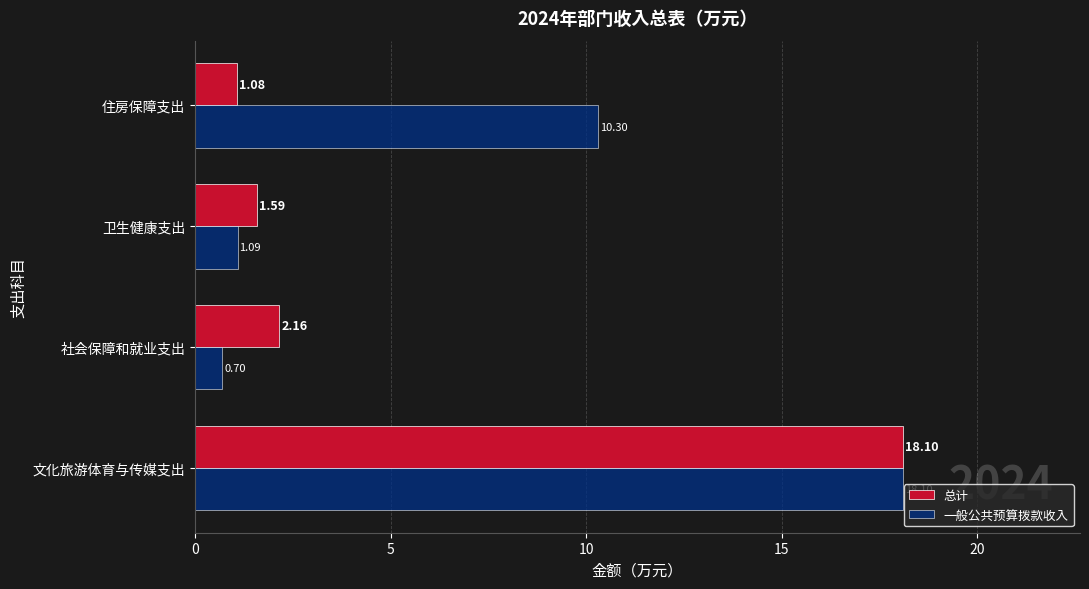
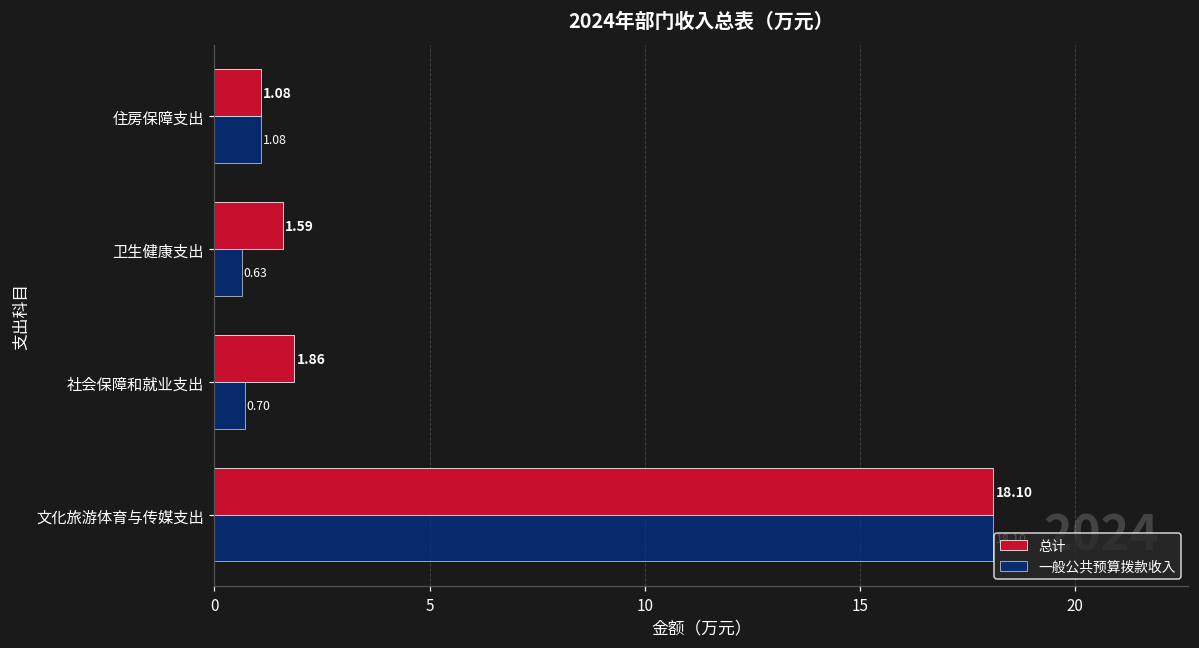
一般公共预算拨款收入, 住房保障支出: 10.30 -> 1.08
一般公共预算拨款收入, 卫生健康支出: 1.09 -> 0.63
总计, 社会保障和就业支出: 2.16 -> 1.86
